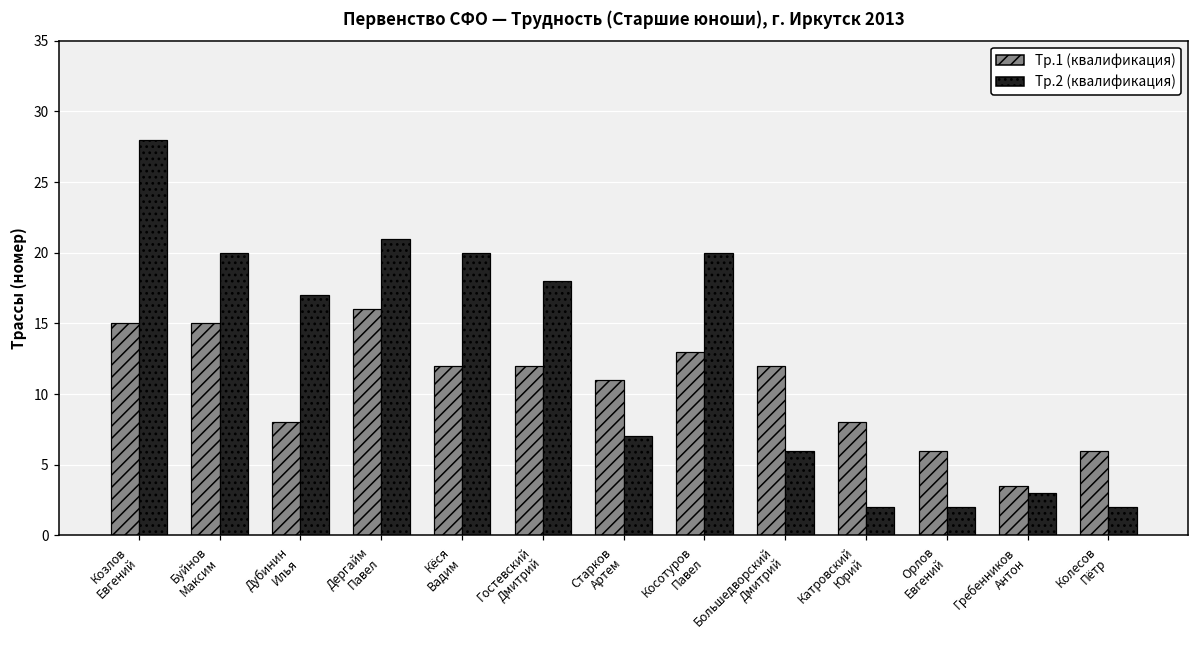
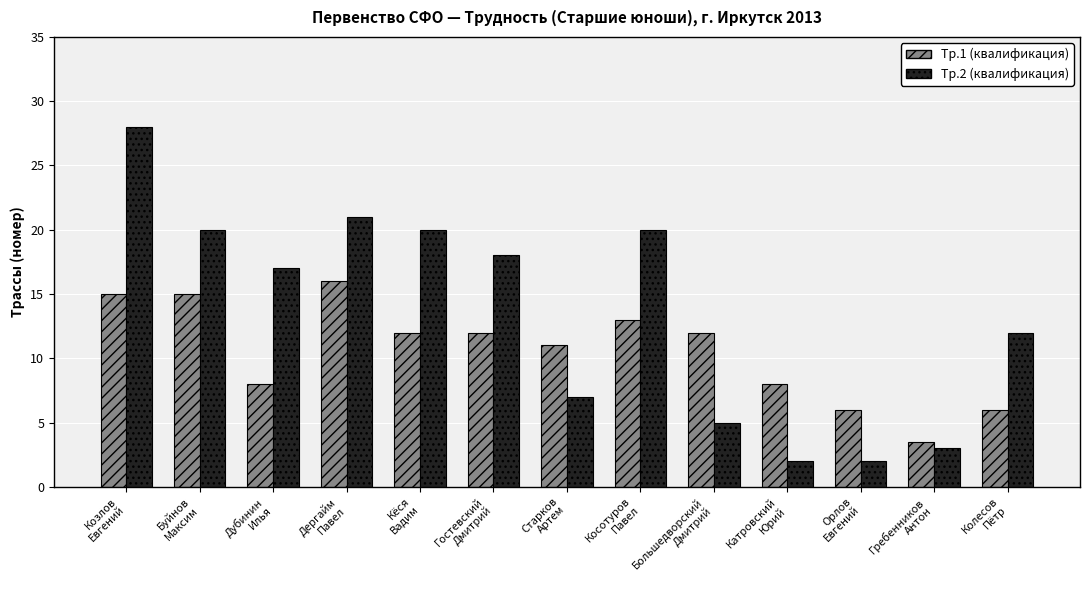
Тр.2 (квалификация), Большедворский Дмитрий: 6 -> 5
Тр.2 (квалификация), Колесов Пётр: 2 -> 12
